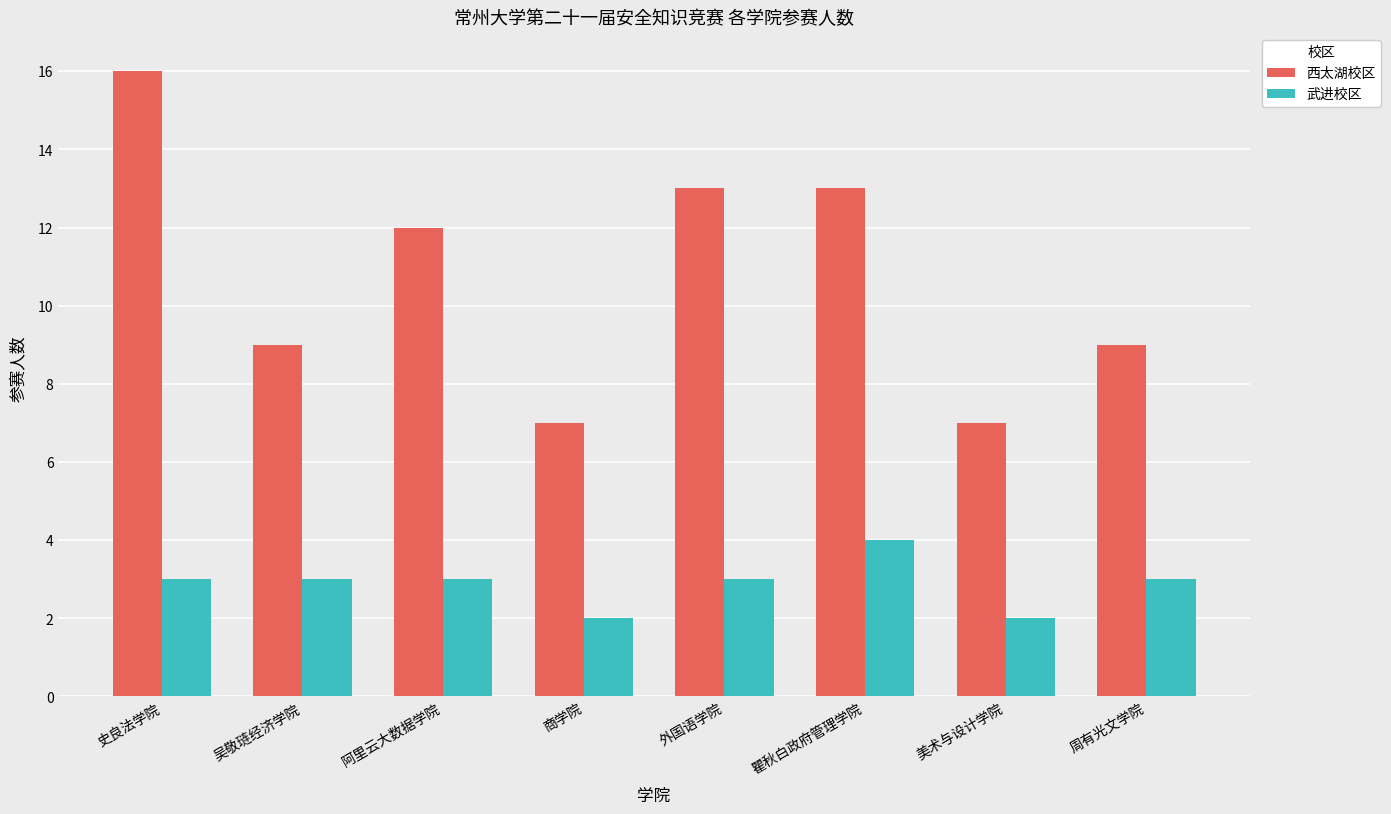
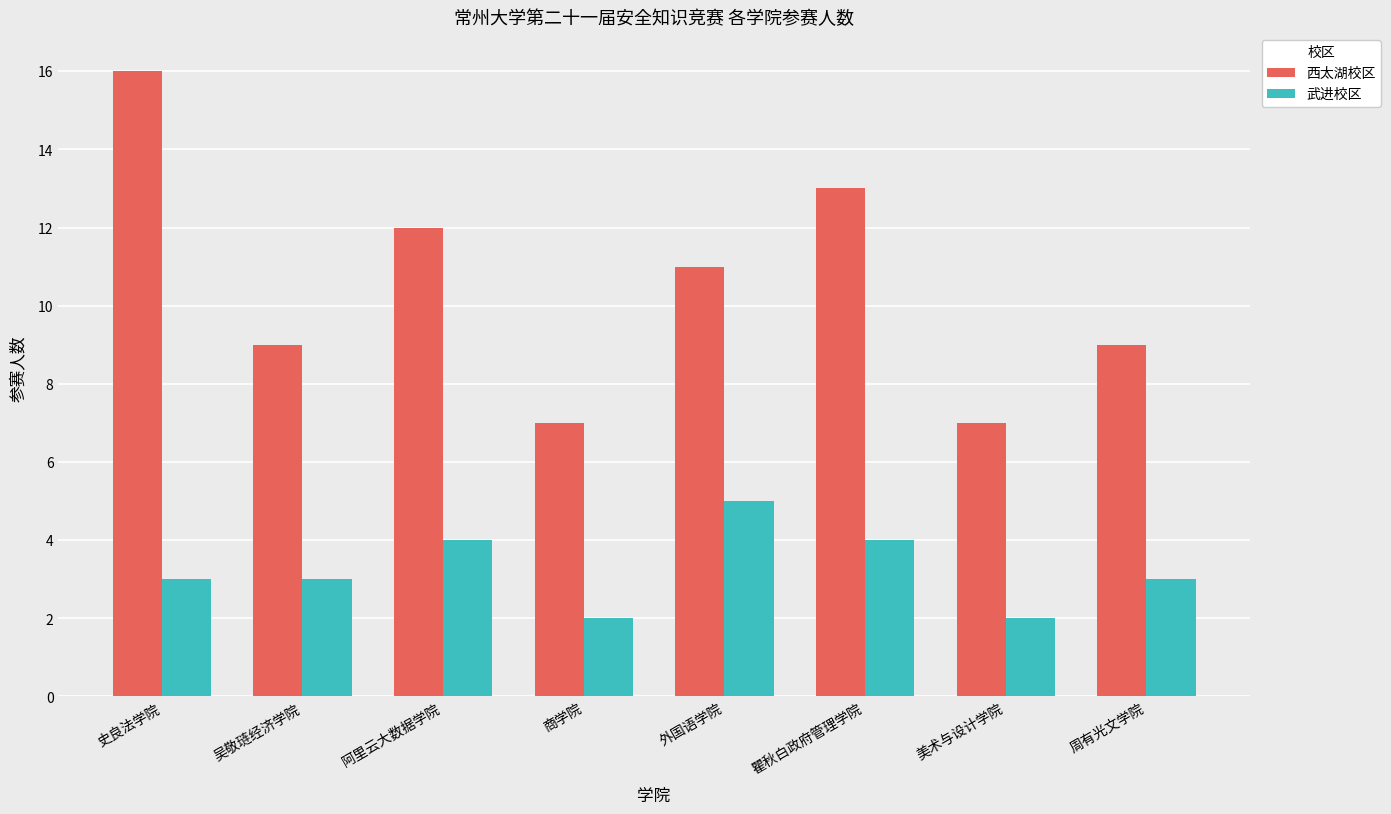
武进校区, 阿里云大数据学院: 3 -> 4
西太湖校区, 外国语学院: 13 -> 11
武进校区, 外国语学院: 3 -> 5
